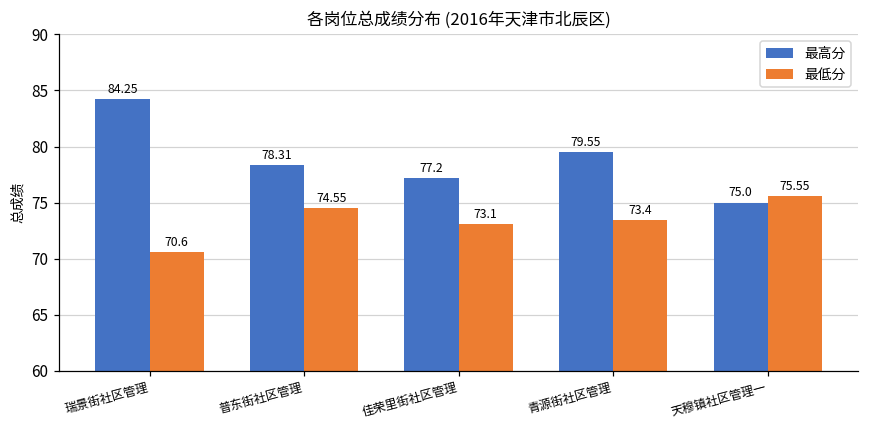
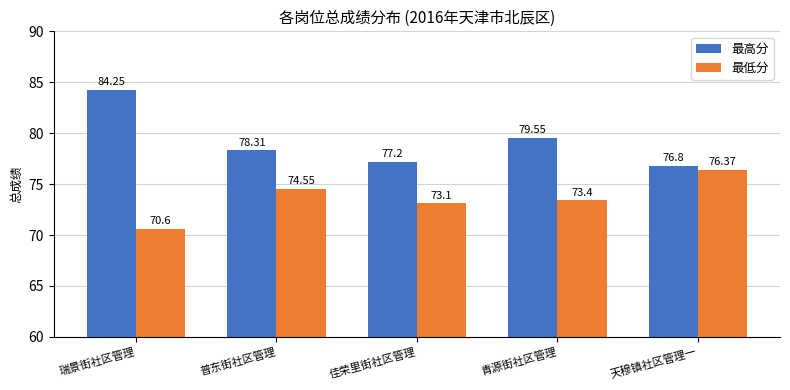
最高分, 天穆镇社区管理一: 75.0 -> 76.8
最低分, 天穆镇社区管理一: 75.55 -> 76.37
